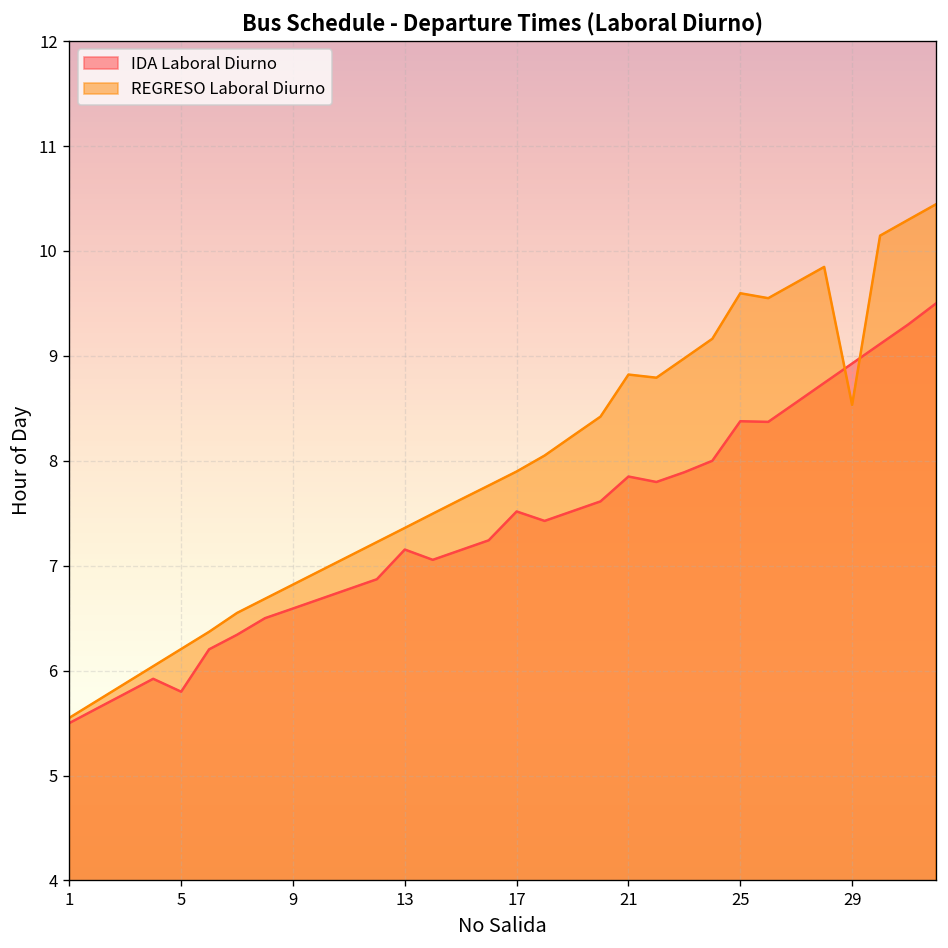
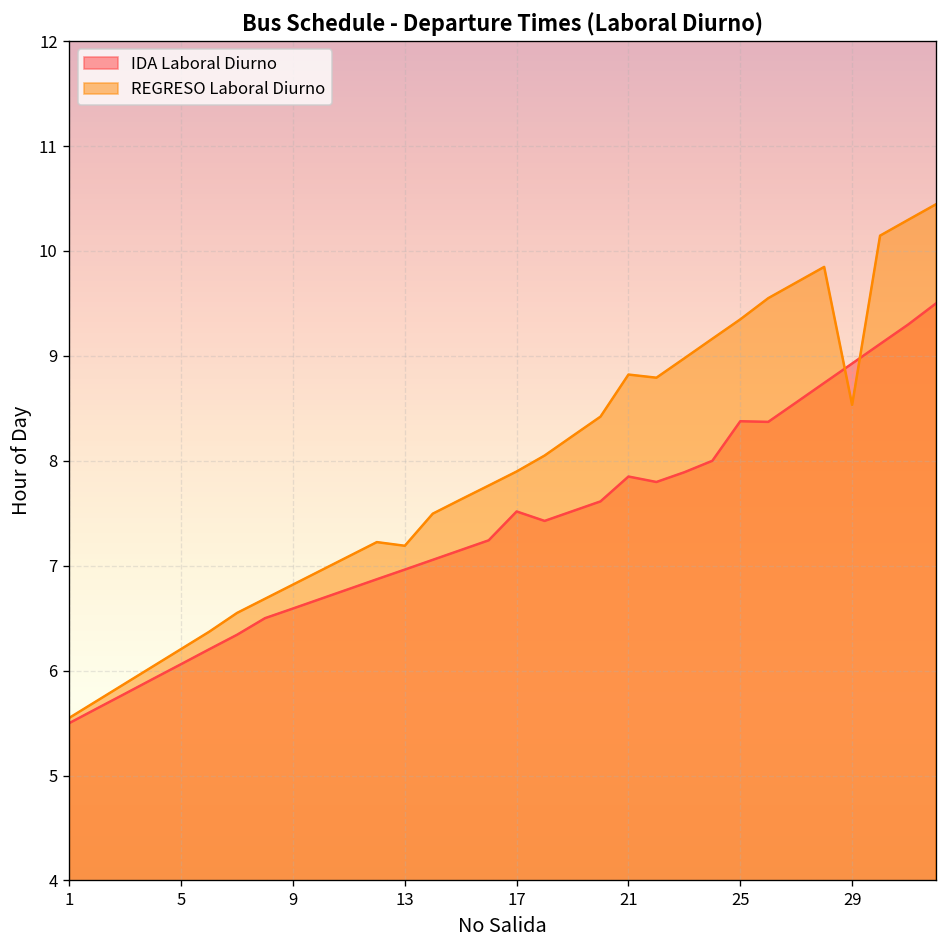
IDA Laboral Diurno, 5: 5.8 -> 6.1
IDA Laboral Diurno, 13: 7.2 -> 7.0
REGRESO Laboral Diurno, 13: 7.4 -> 7.2
REGRESO Laboral Diurno, 25: 9.6 -> 9.3
